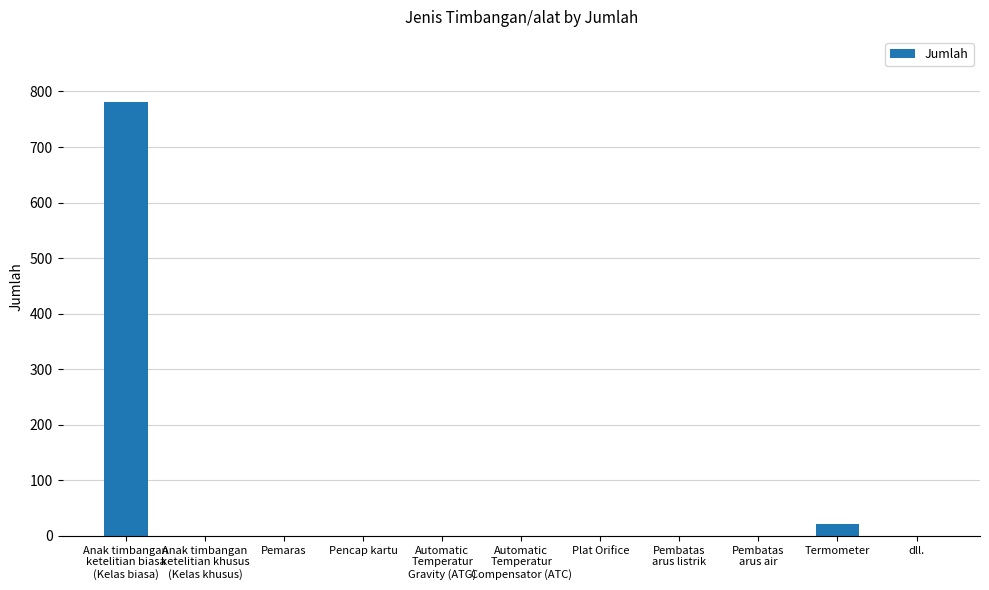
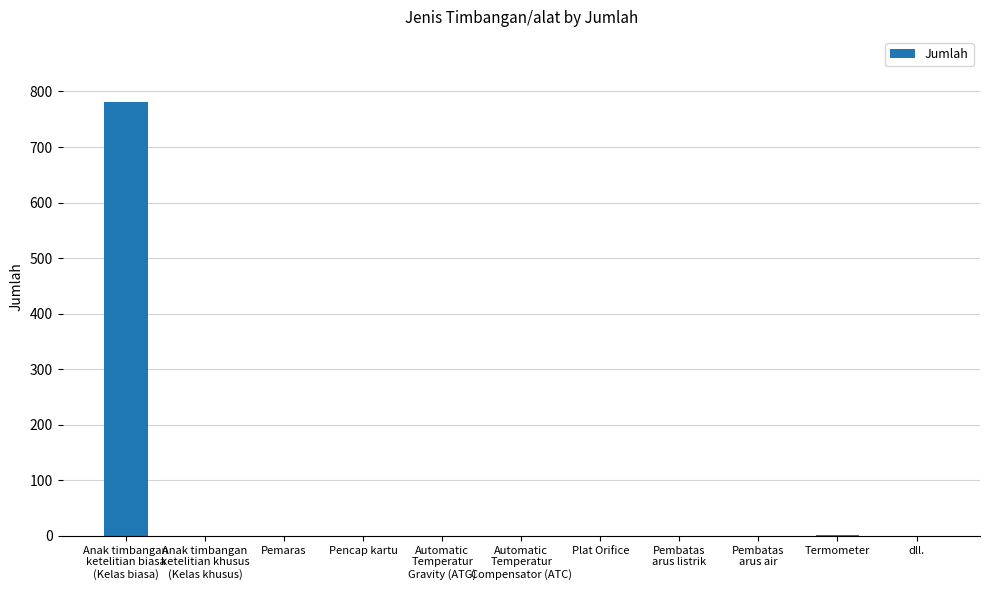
Termometer: 20 -> 0
